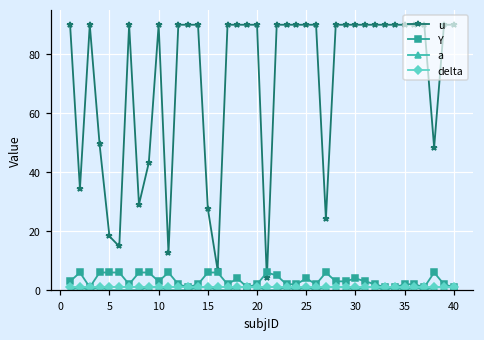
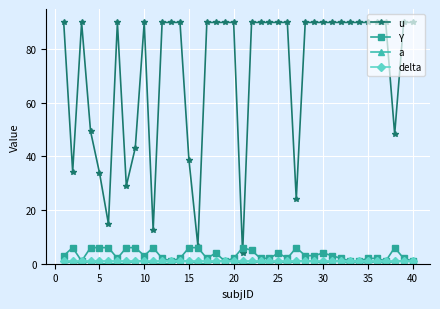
u, 5: 18 -> 34
u, 15: 28 -> 39
